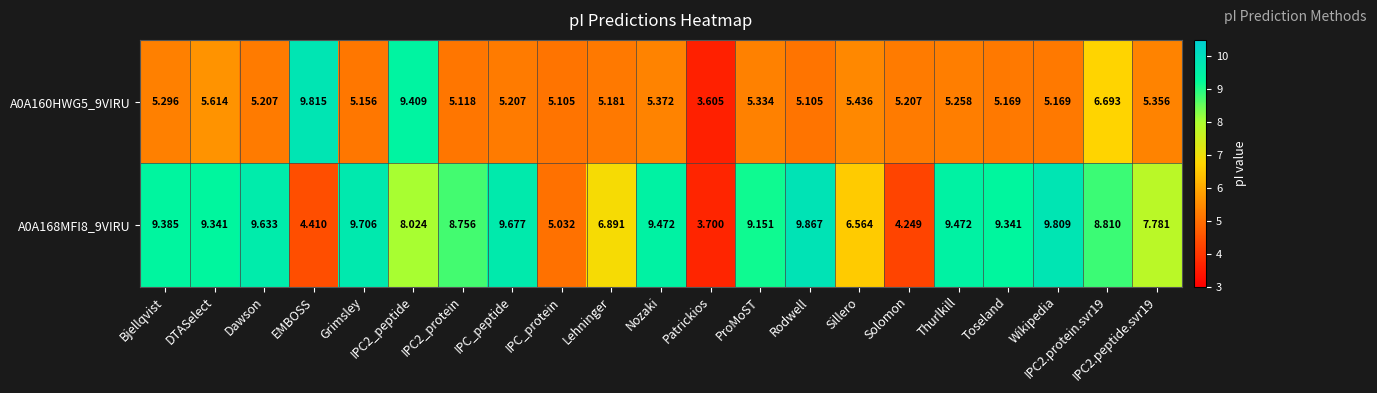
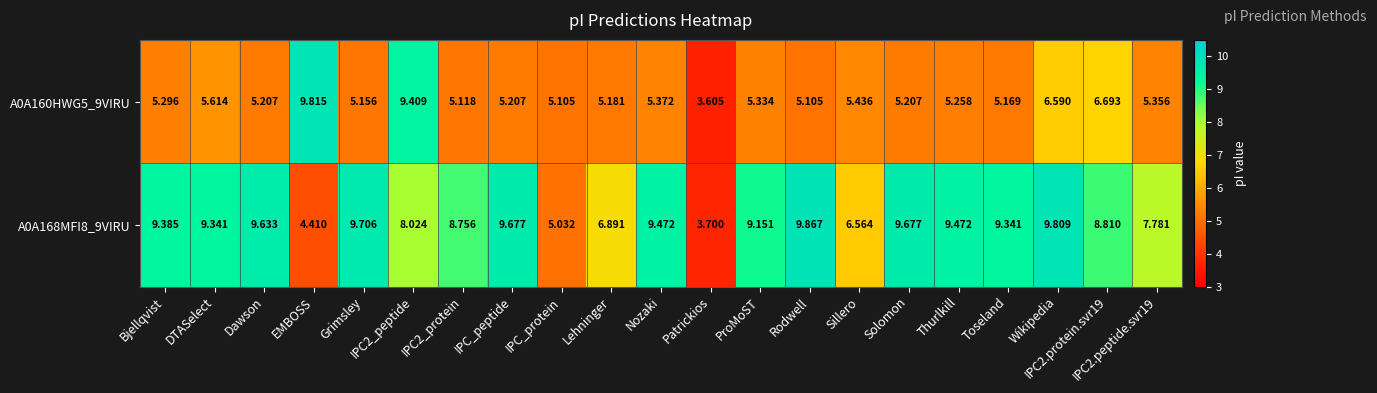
A0A160HWG5_9VIRU, Wikipedia: 5.169 -> 6.590
A0A168MFI8_9VIRU, Solomon: 4.249 -> 9.677
